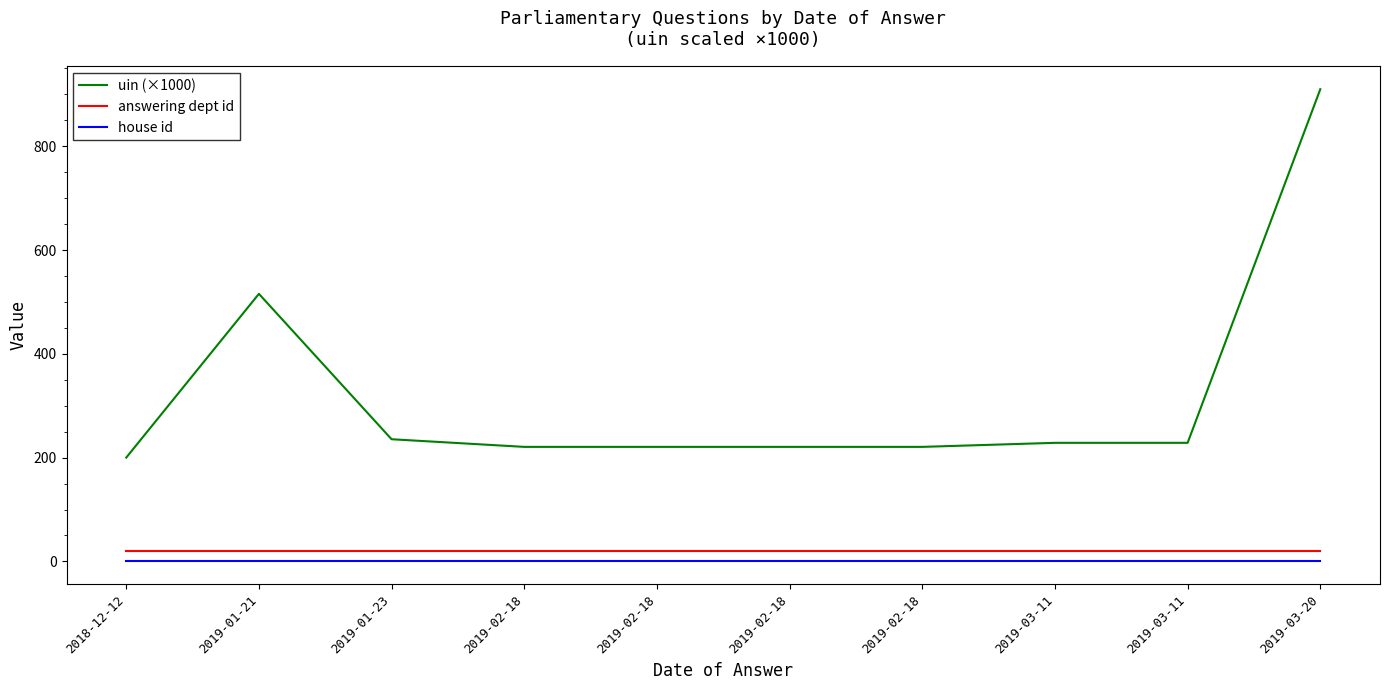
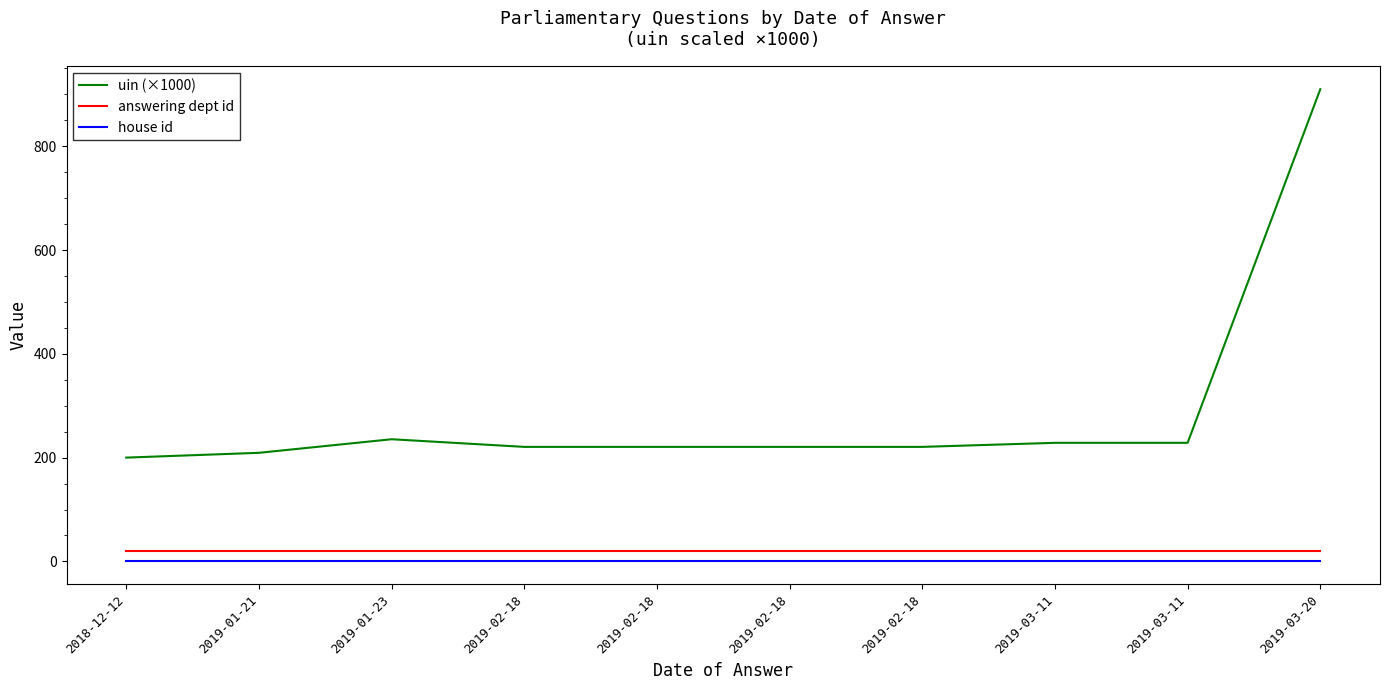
uin (×1000), 2019-01-21: 520 -> 210
